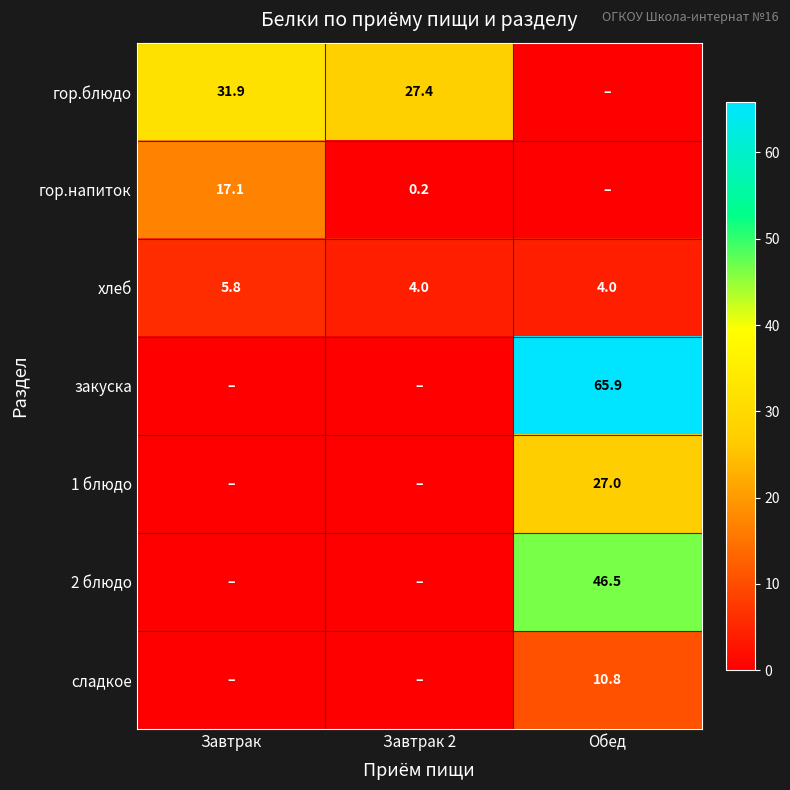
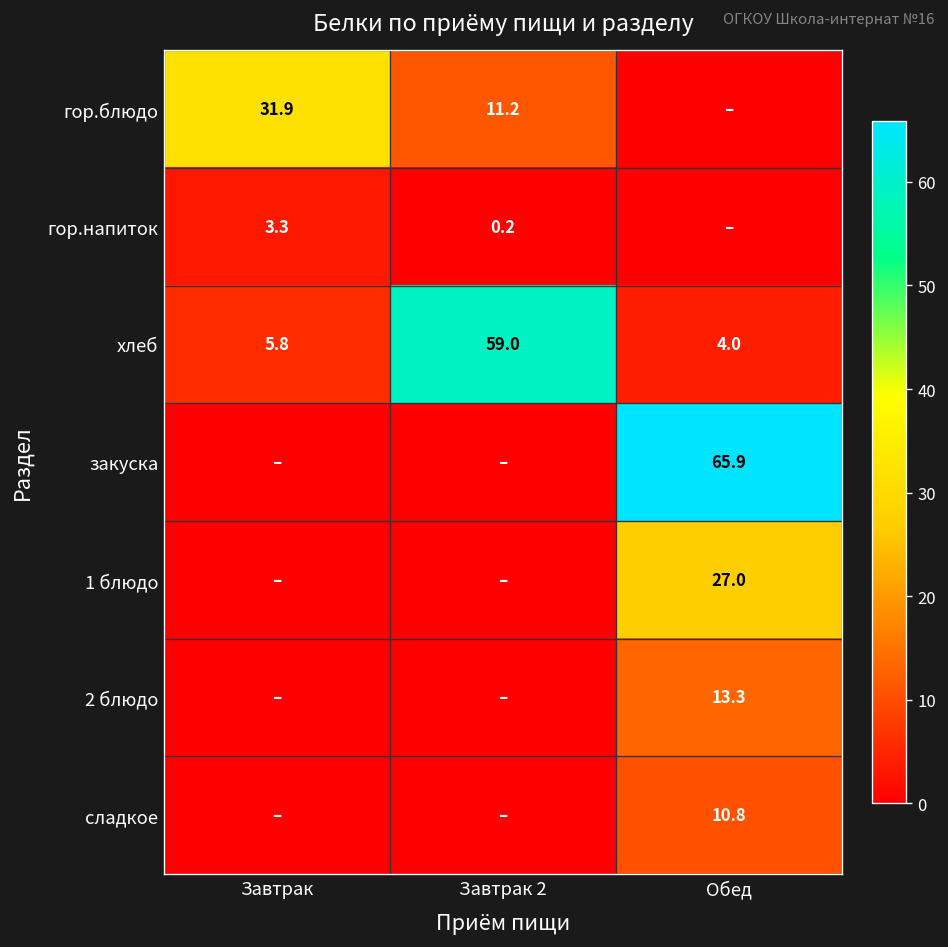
гор.блюдо, Завтрак 2: 27.4 -> 11.2
гор.напиток, Завтрак: 17.1 -> 3.3
хлеб, Завтрак 2: 4.0 -> 59.0
2 блюдо, Обед: 46.5 -> 13.3
